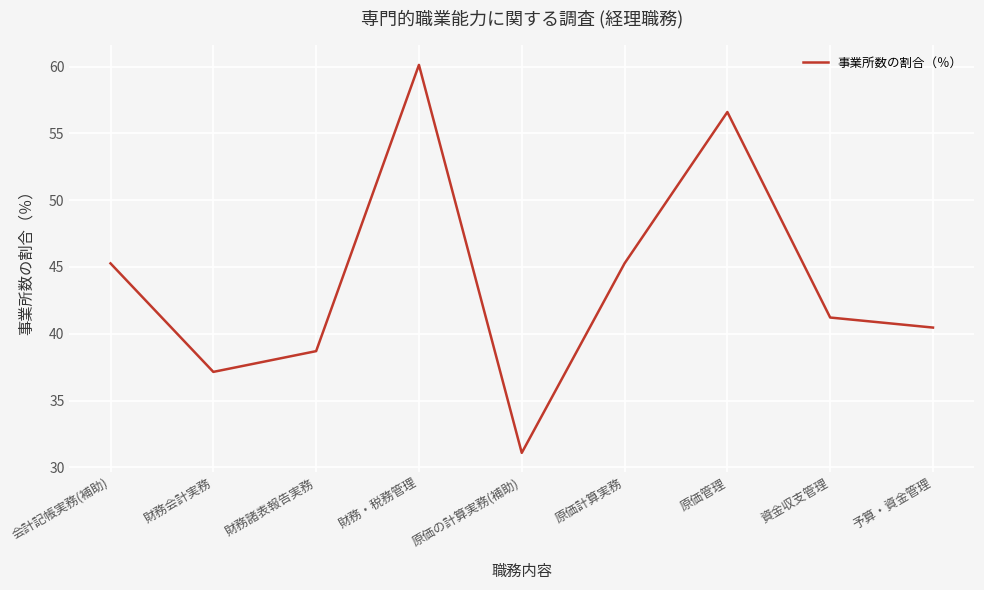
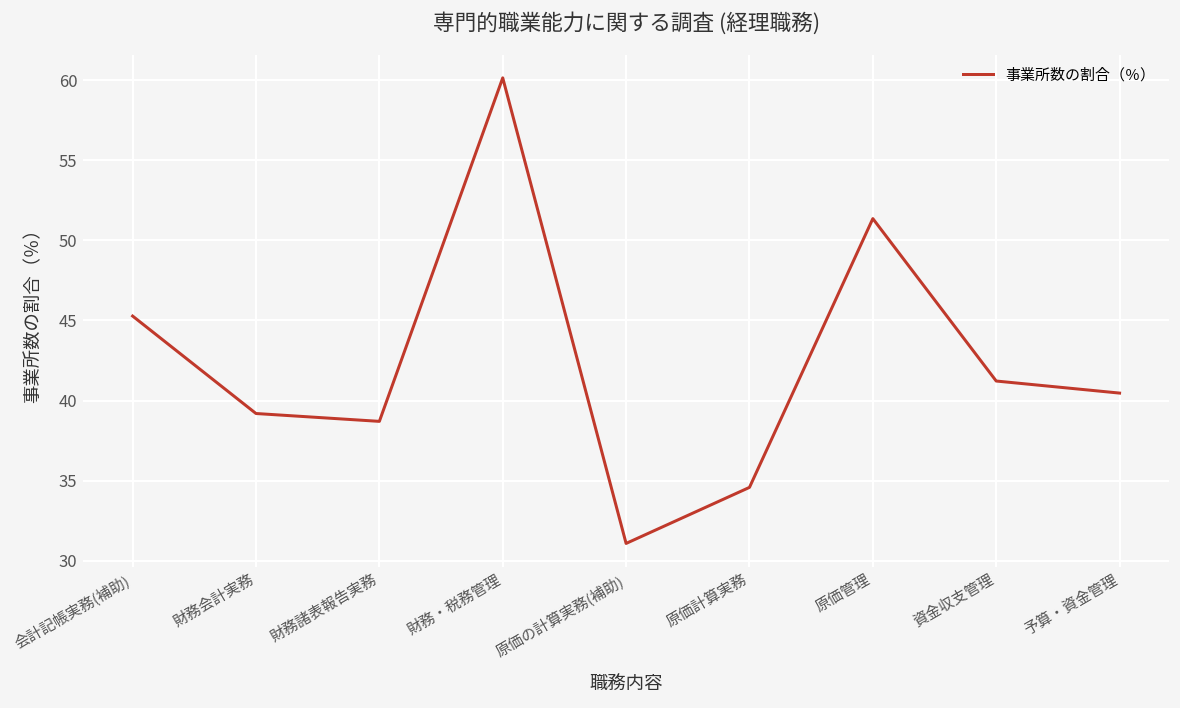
財務会計実務: 37.1 -> 39.2
原価計算実務: 45.3 -> 34.6
原価管理: 56.6 -> 51.4
